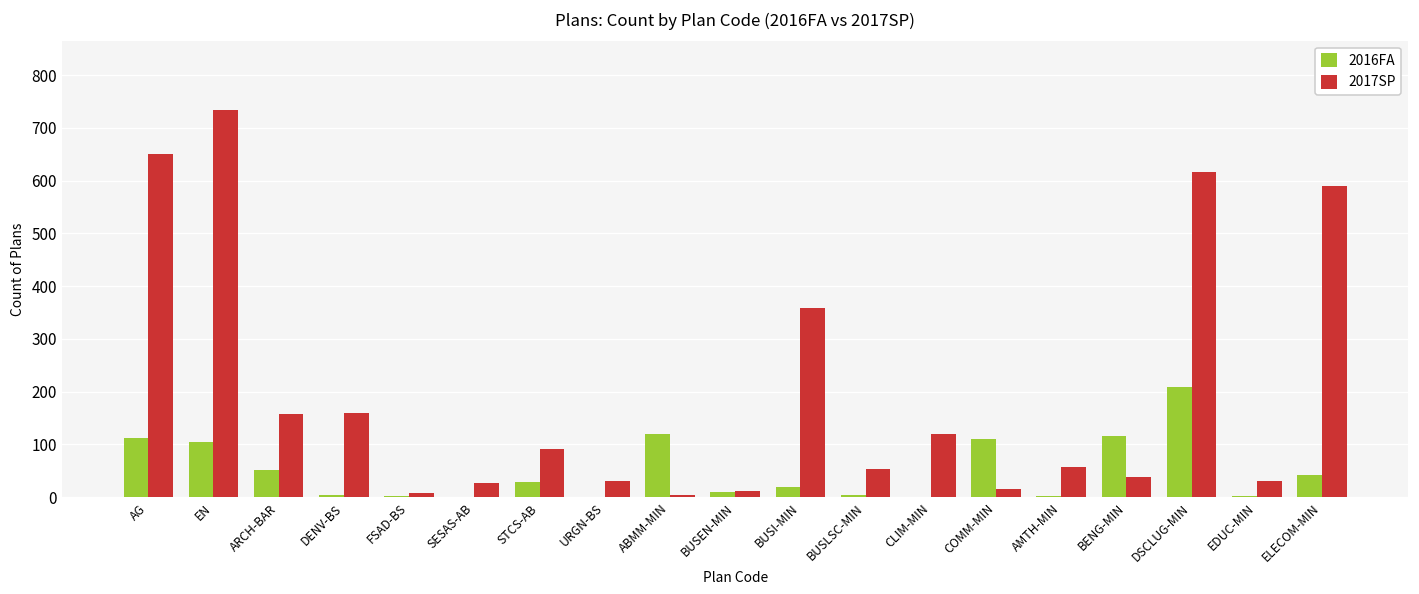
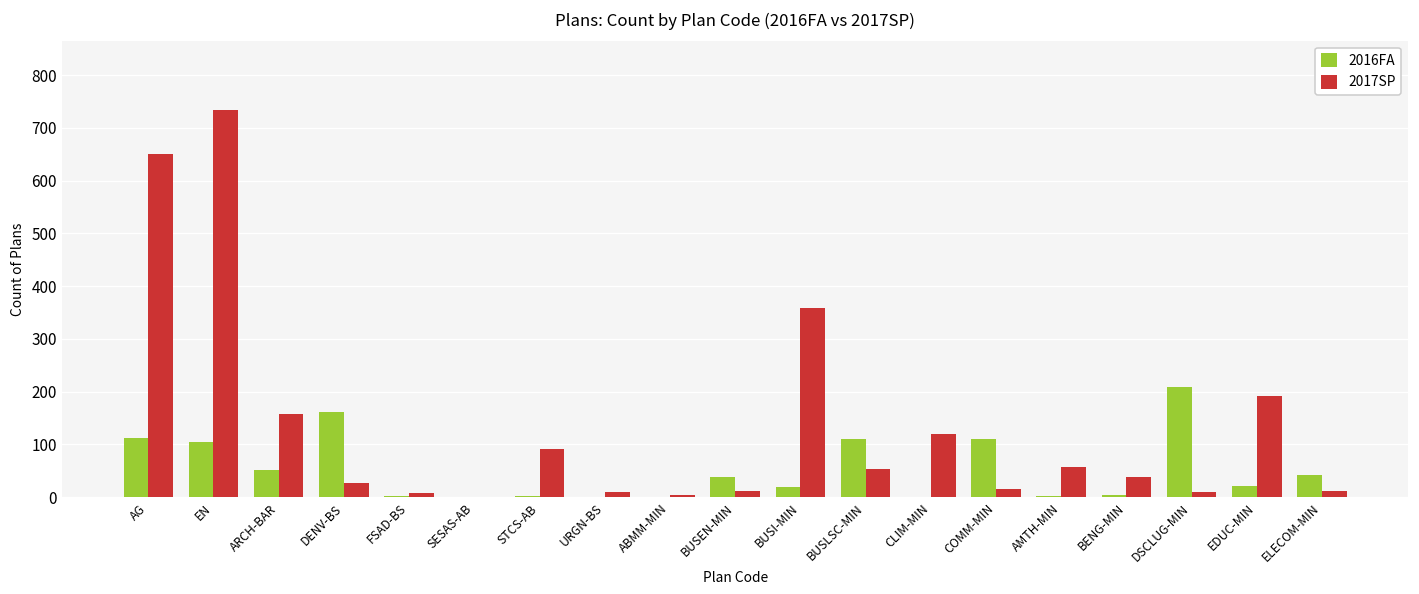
2016FA, DENV-BS: 0 -> 160
2017SP, DENV-BS: 160 -> 30
2017SP, SESAS-AB: 30 -> 0
2016FA, STCS-AB: 30 -> 0
2017SP, URGN-BS: 30 -> 10
2016FA, ABMM-MIN: 120 -> 0
2016FA, BUSEN-MIN: 10 -> 40
2016FA, BUSLSC-MIN: 0 -> 110
2016FA, BENG-MIN: 120 -> 0
2017SP, DSCLUG-MIN: 620 -> 10
2016FA, EDUC-MIN: 0 -> 20
2017SP, EDUC-MIN: 30 -> 190
2017SP, ELECOM-MIN: 590 -> 10
